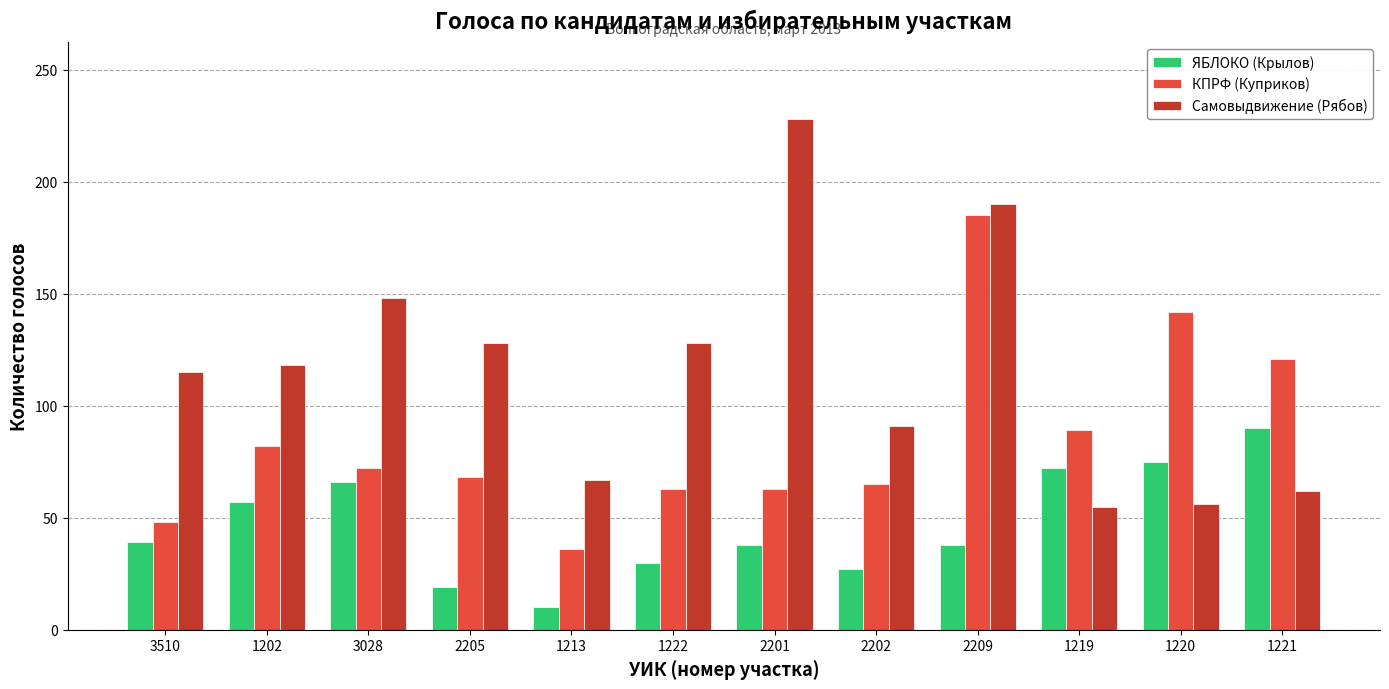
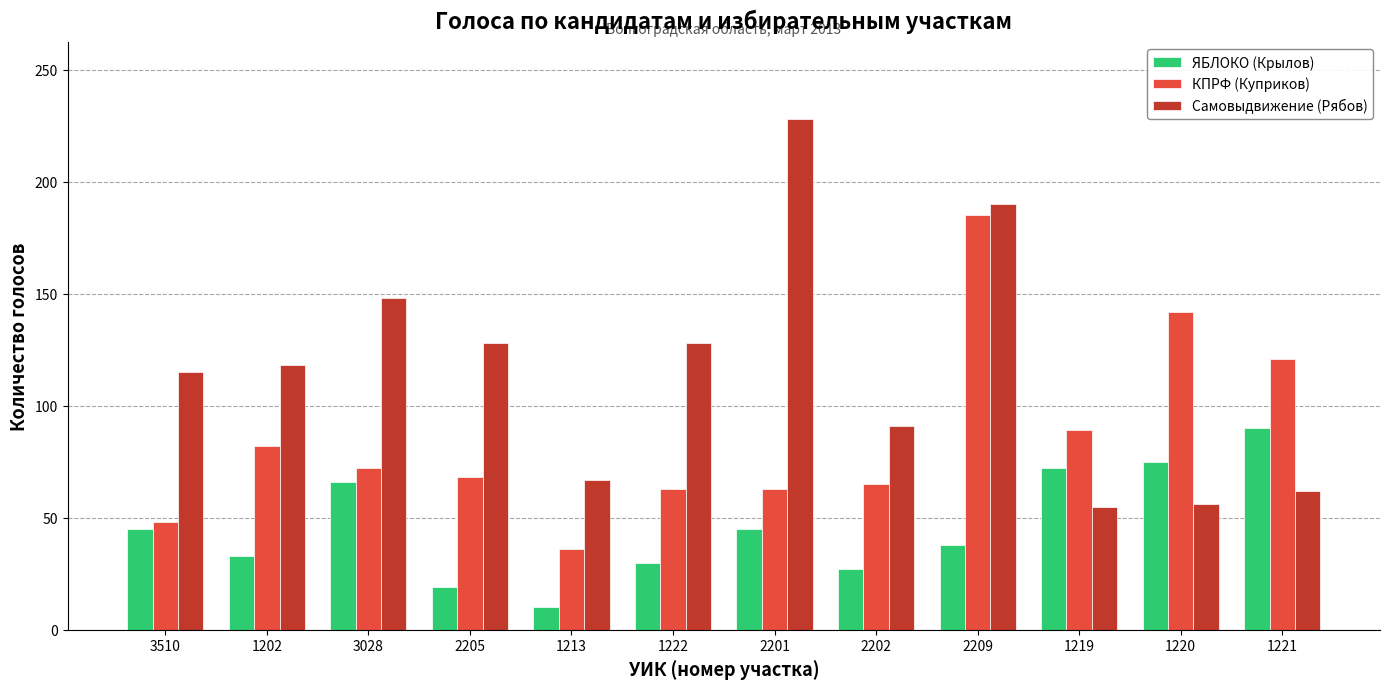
ЯБЛОКО (Крылов), 3510: 39 -> 45
ЯБЛОКО (Крылов), 1202: 57 -> 33
ЯБЛОКО (Крылов), 2201: 38 -> 45
